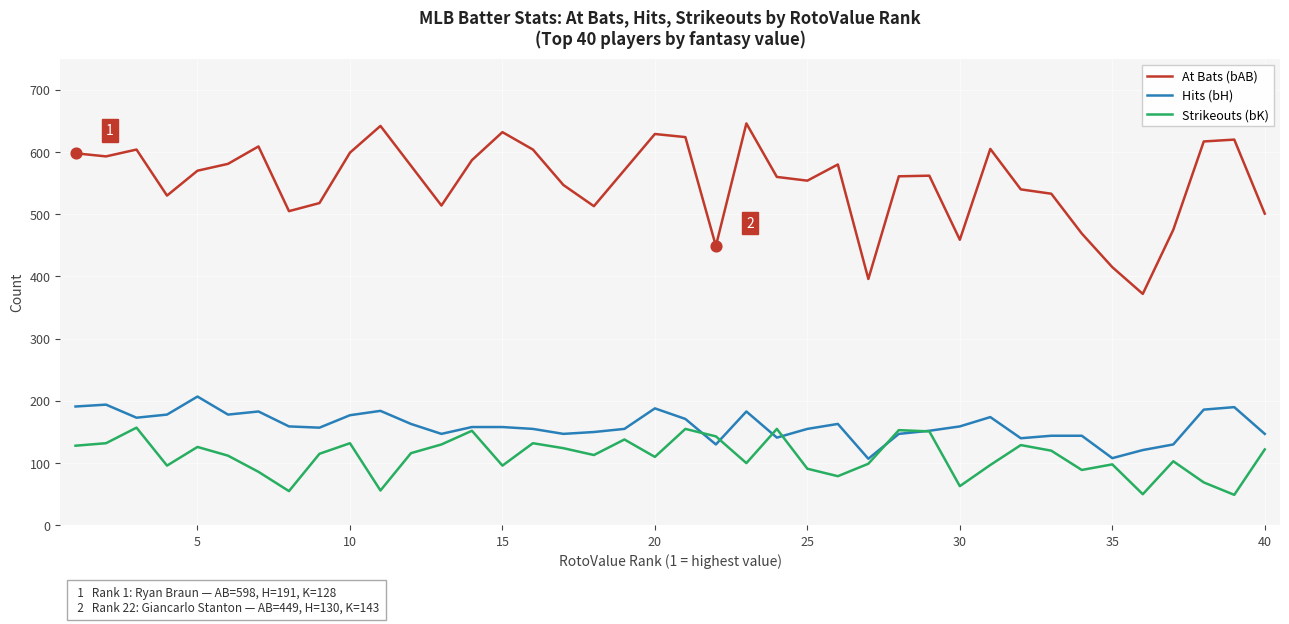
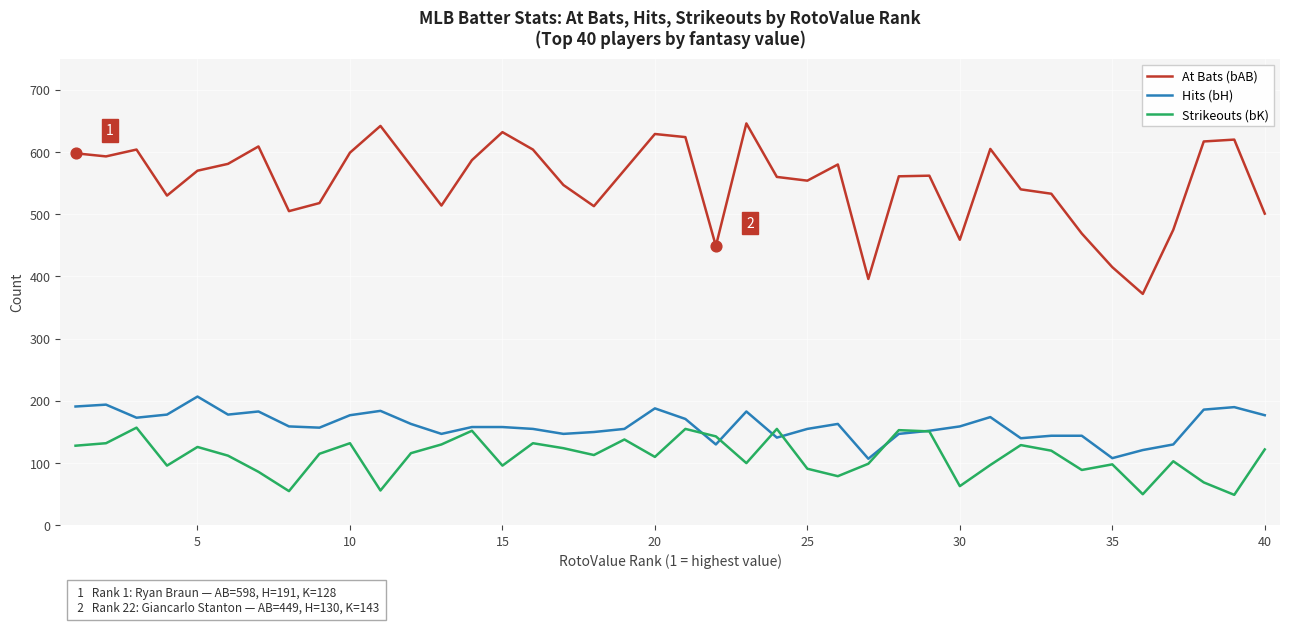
Hits (bH), 40: 150 -> 180
